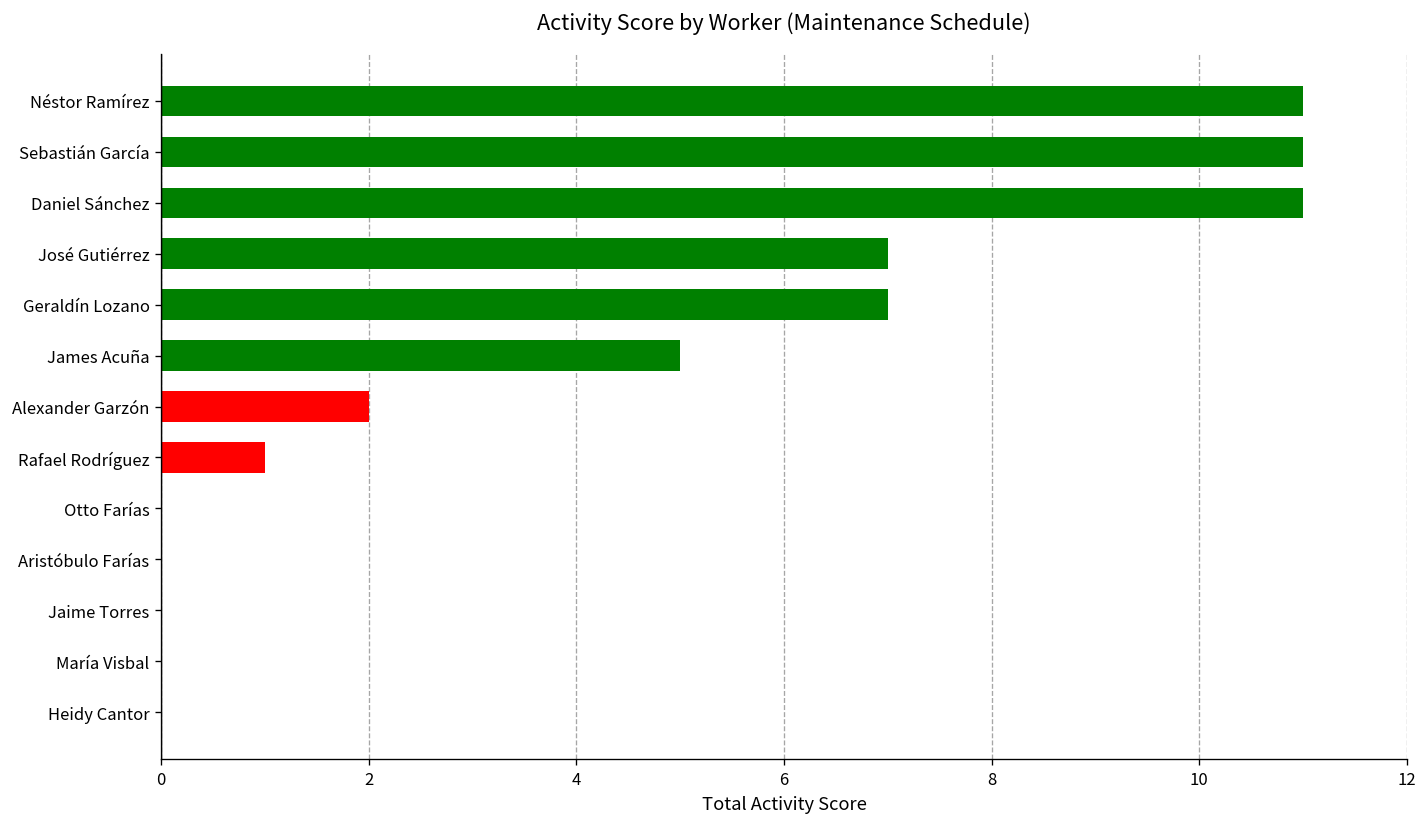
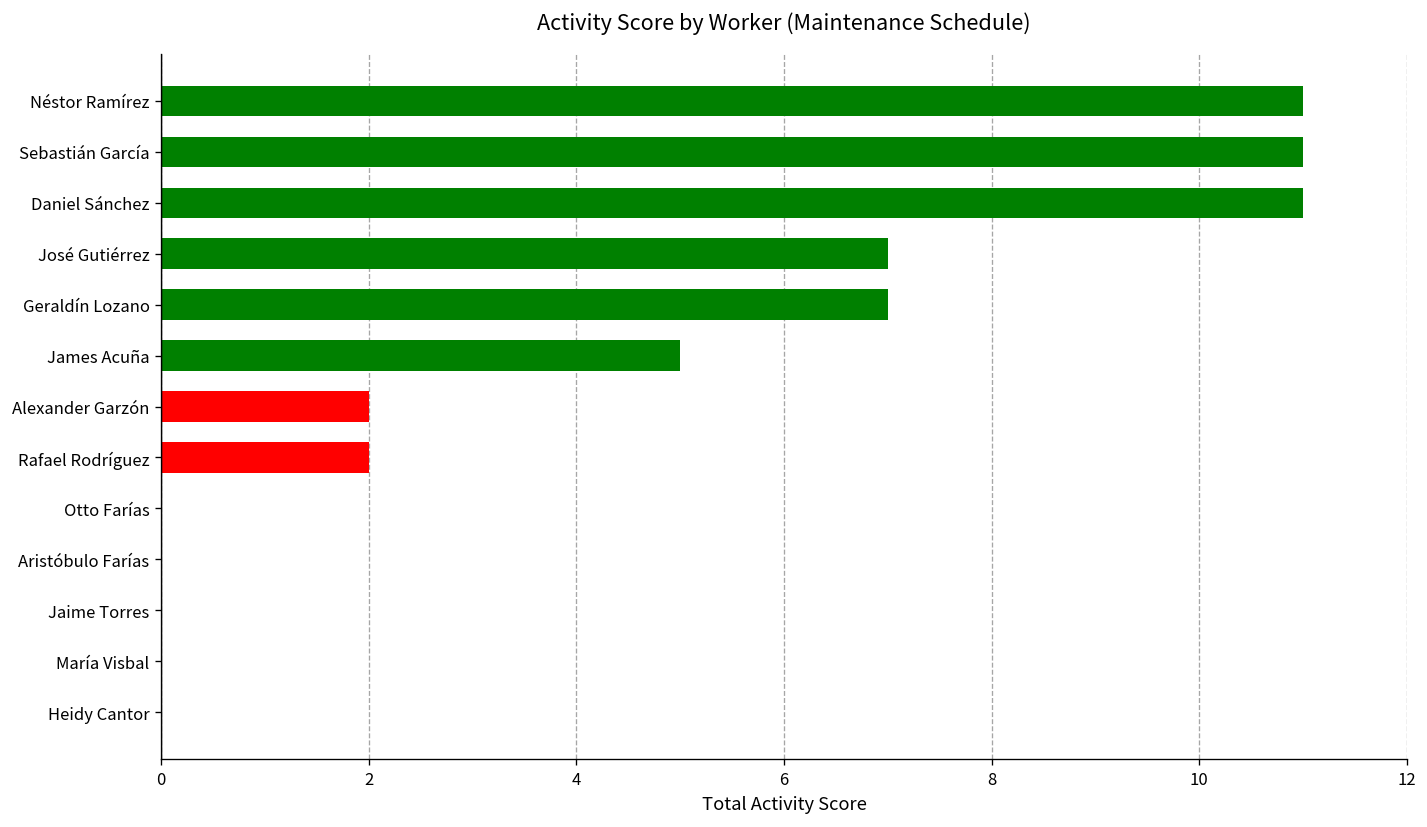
Rafael Rodríguez: 1 -> 2
